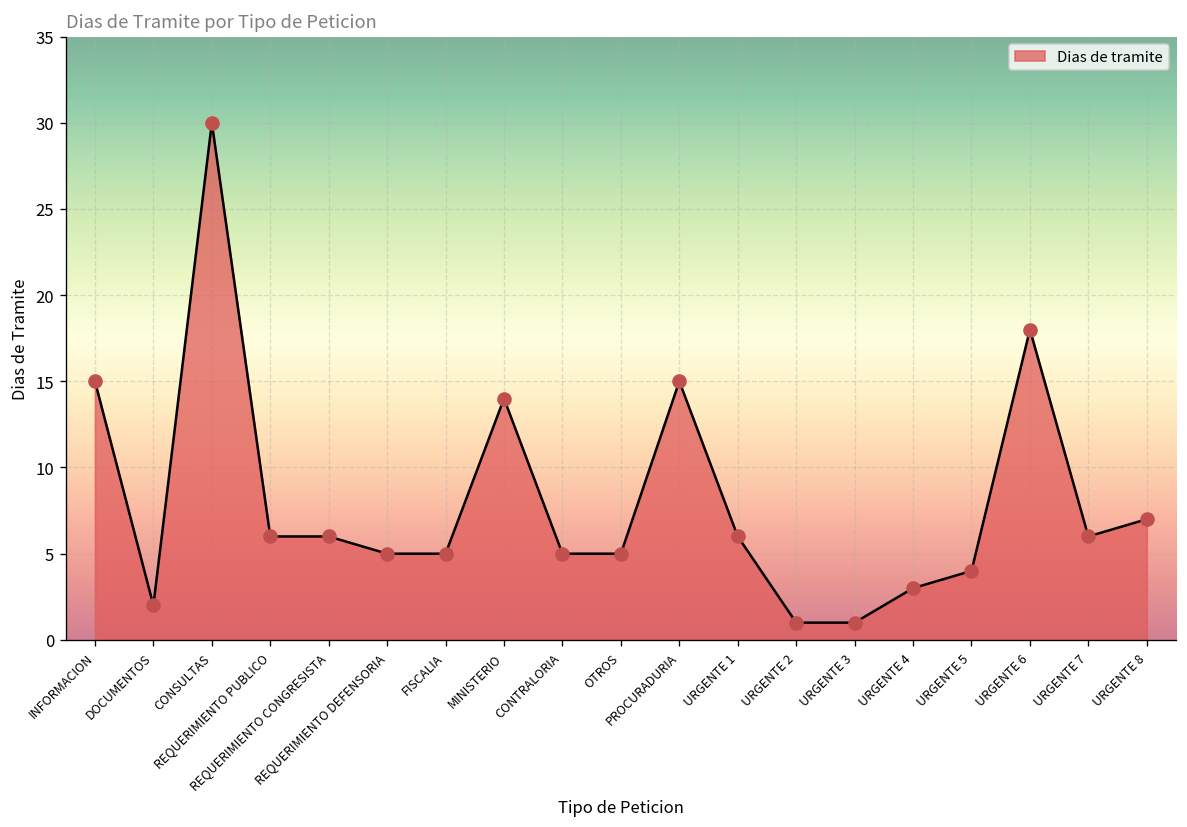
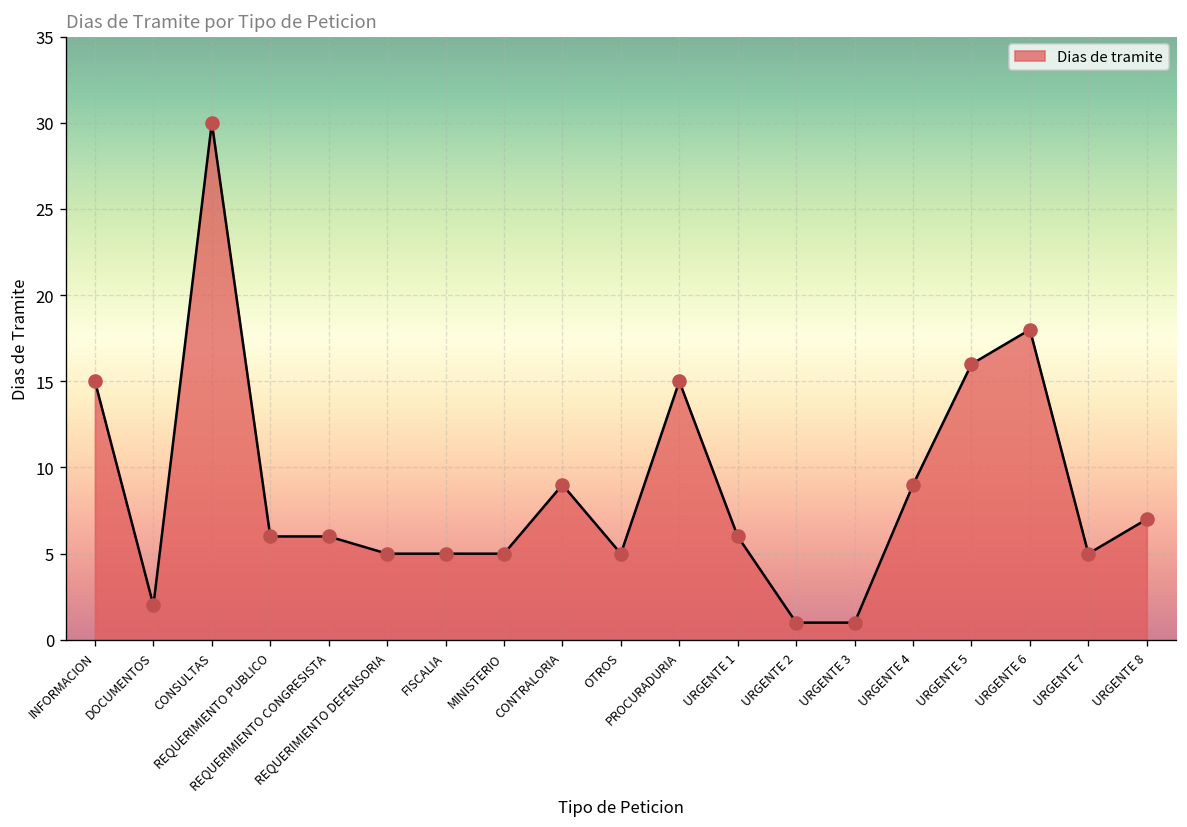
MINISTERIO: 14 -> 5
CONTRALORIA: 5 -> 9
URGENTE 4: 3 -> 9
URGENTE 5: 4 -> 16
URGENTE 7: 6 -> 5
